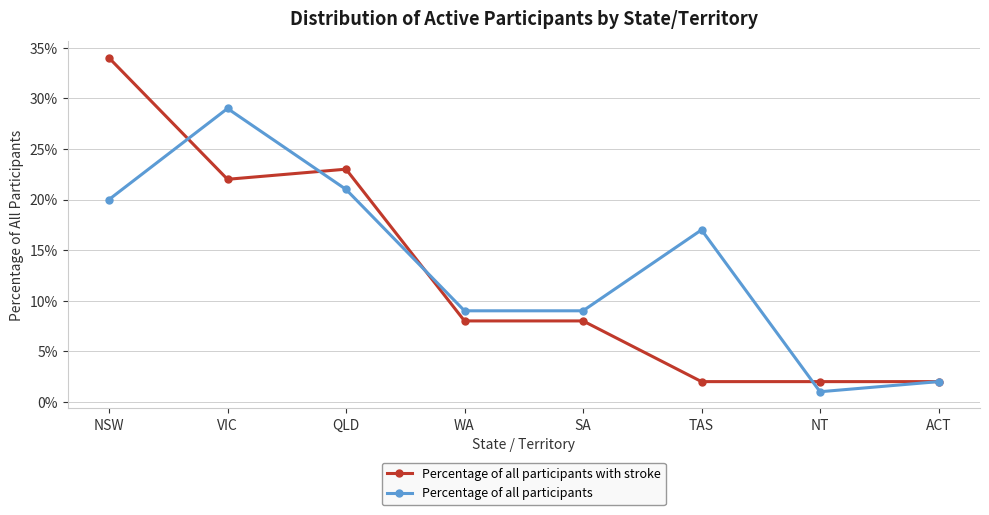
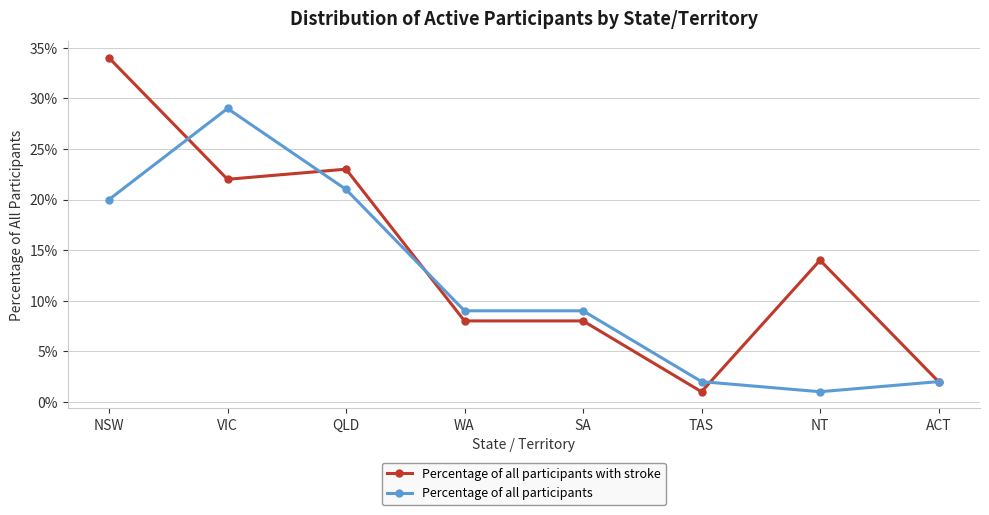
Percentage of all participants with stroke, TAS: 2.0% -> 1.0%
Percentage of all participants, TAS: 17.0% -> 2.0%
Percentage of all participants with stroke, NT: 2.0% -> 14.0%
